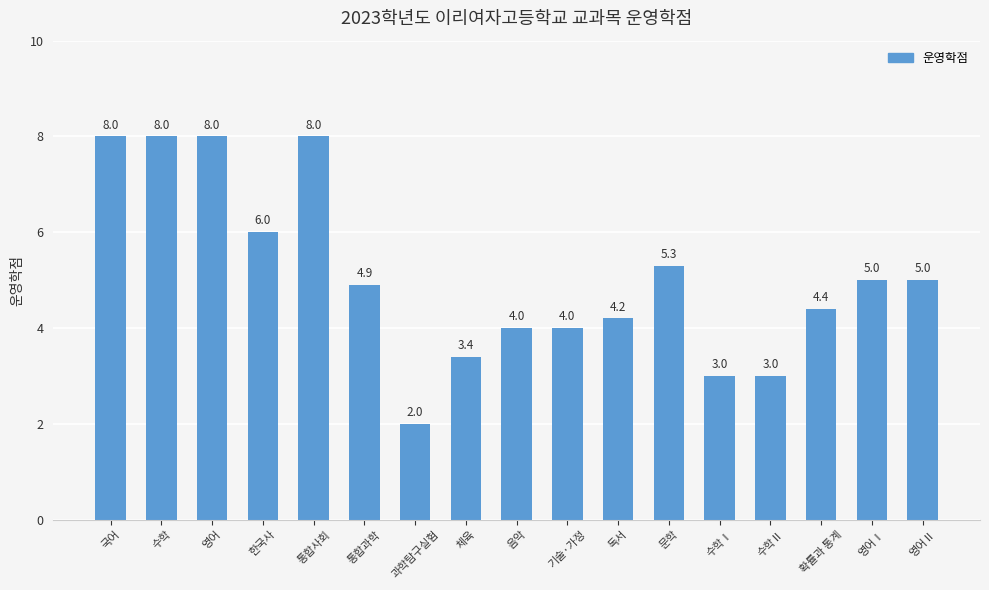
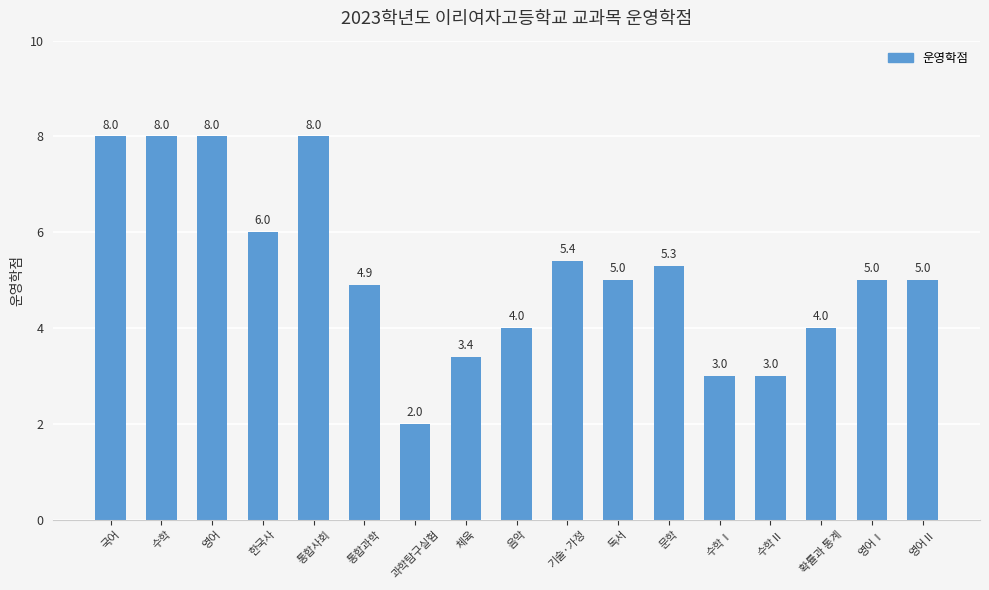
기술·가정: 4.0 -> 5.4
독서: 4.2 -> 5.0
확률과 통계: 4.4 -> 4.0
